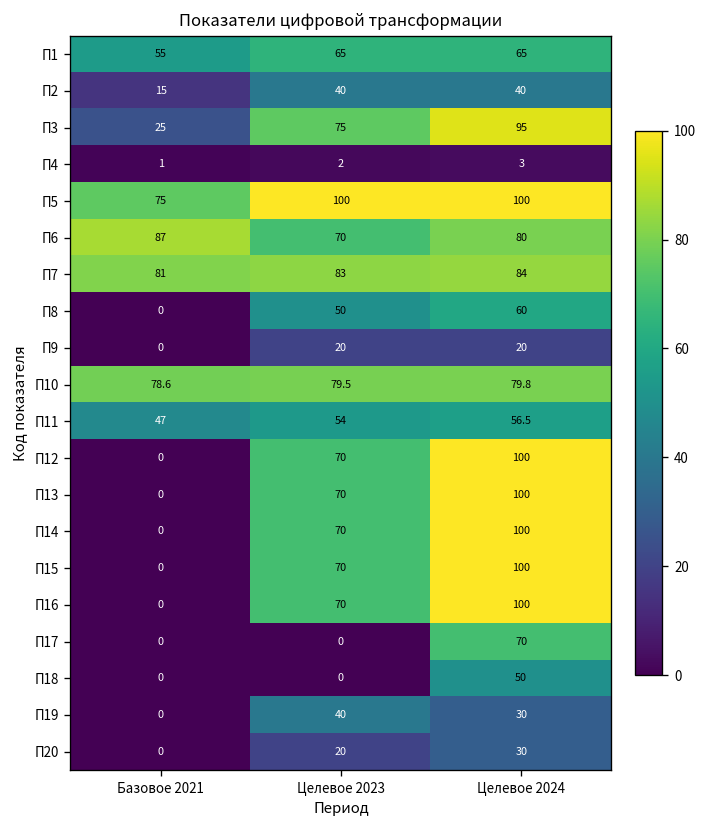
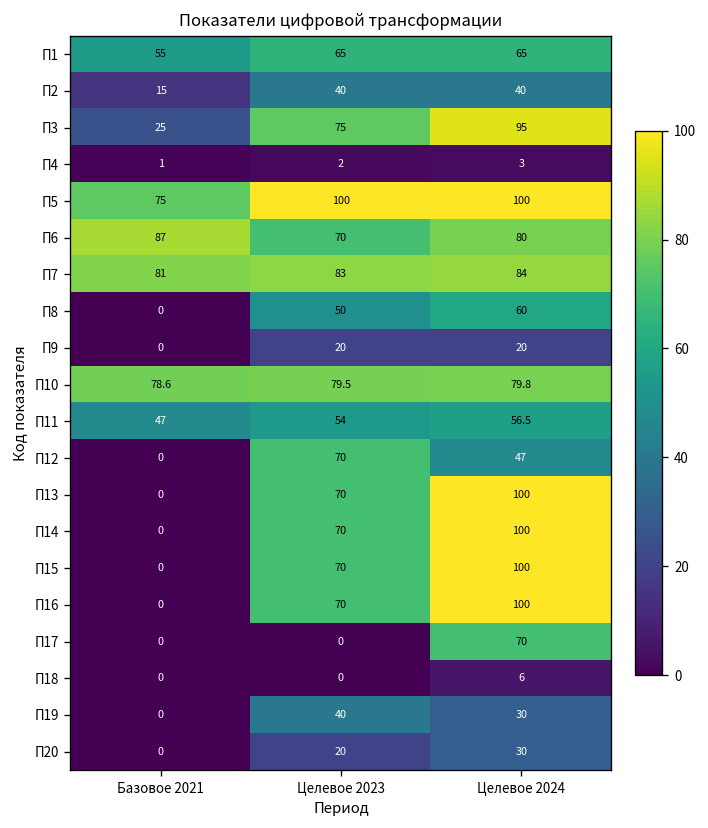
П12, Целевое 2024: 100 -> 47
П18, Целевое 2024: 50 -> 6
